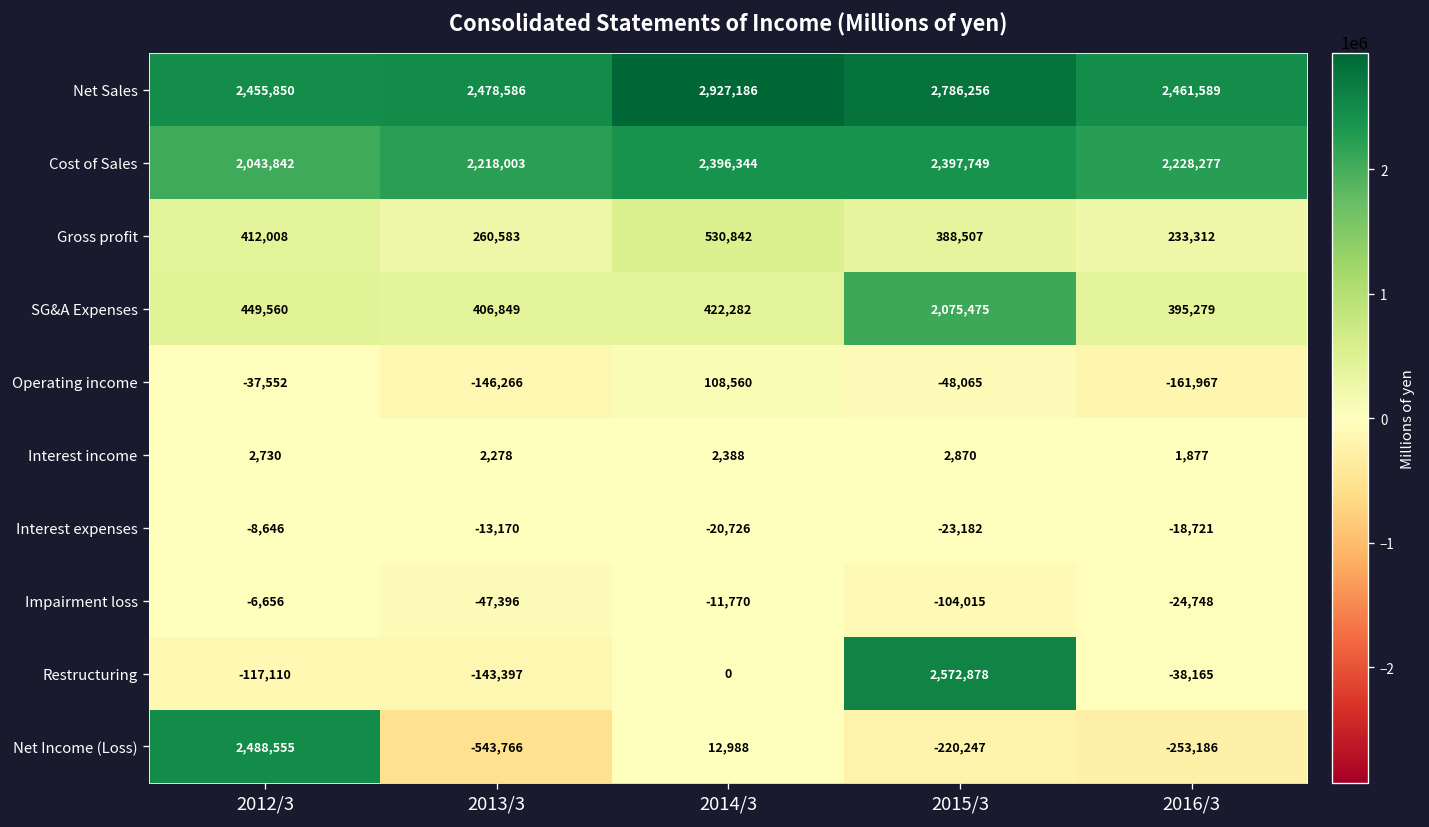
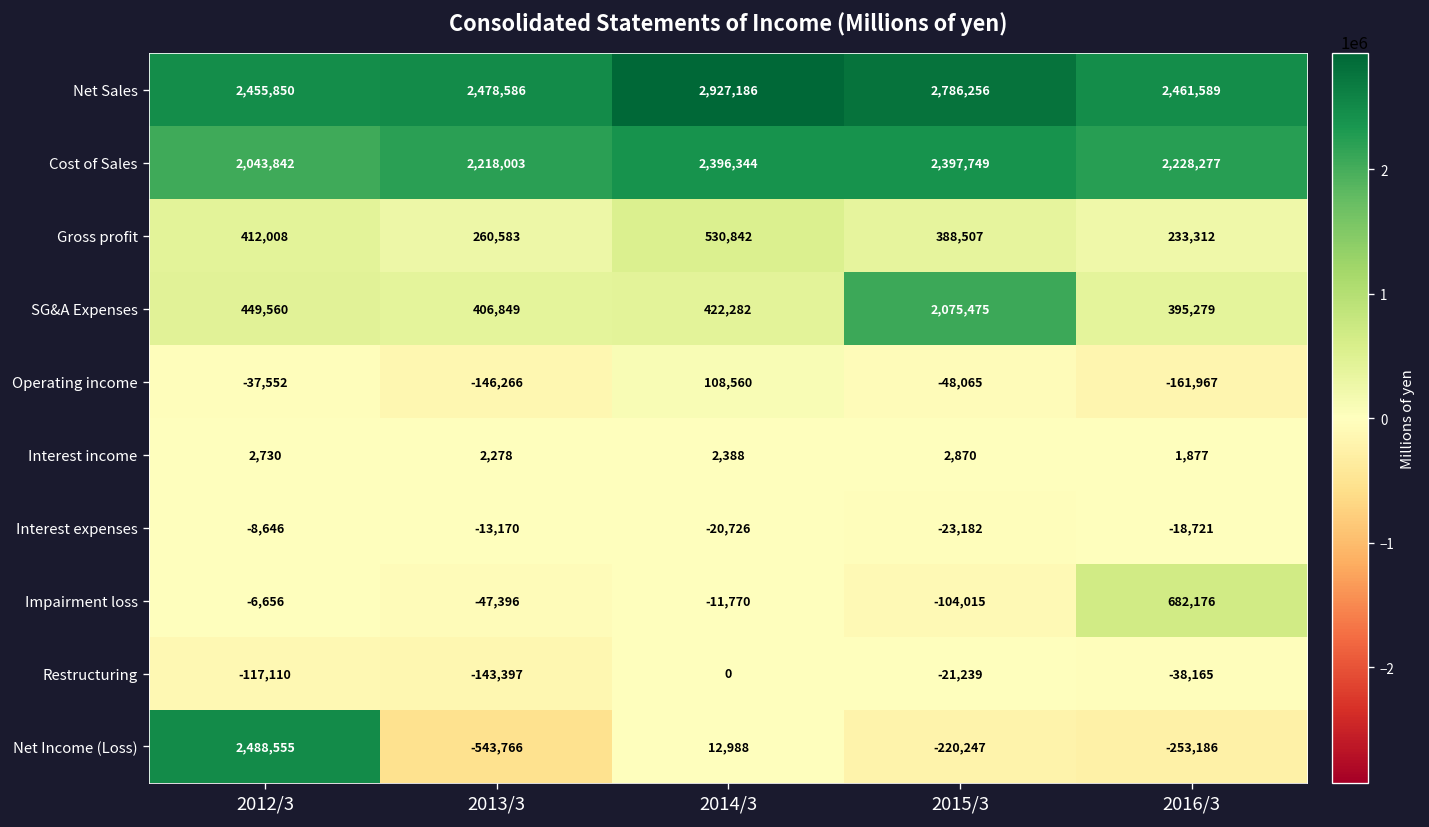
Impairment loss, 2016/3: -24,748 -> 682,176
Restructuring, 2015/3: 2,572,878 -> -21,239
